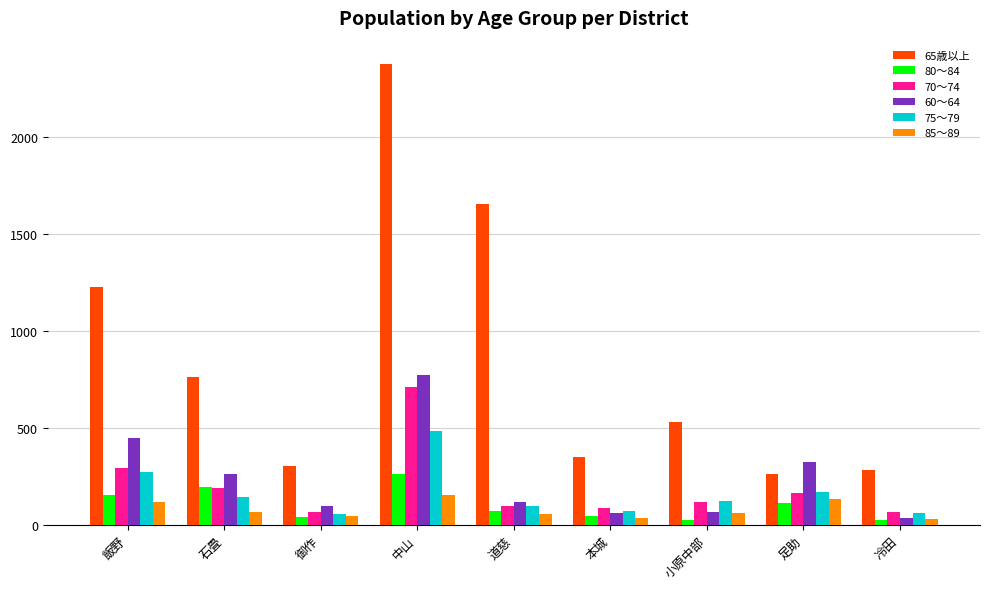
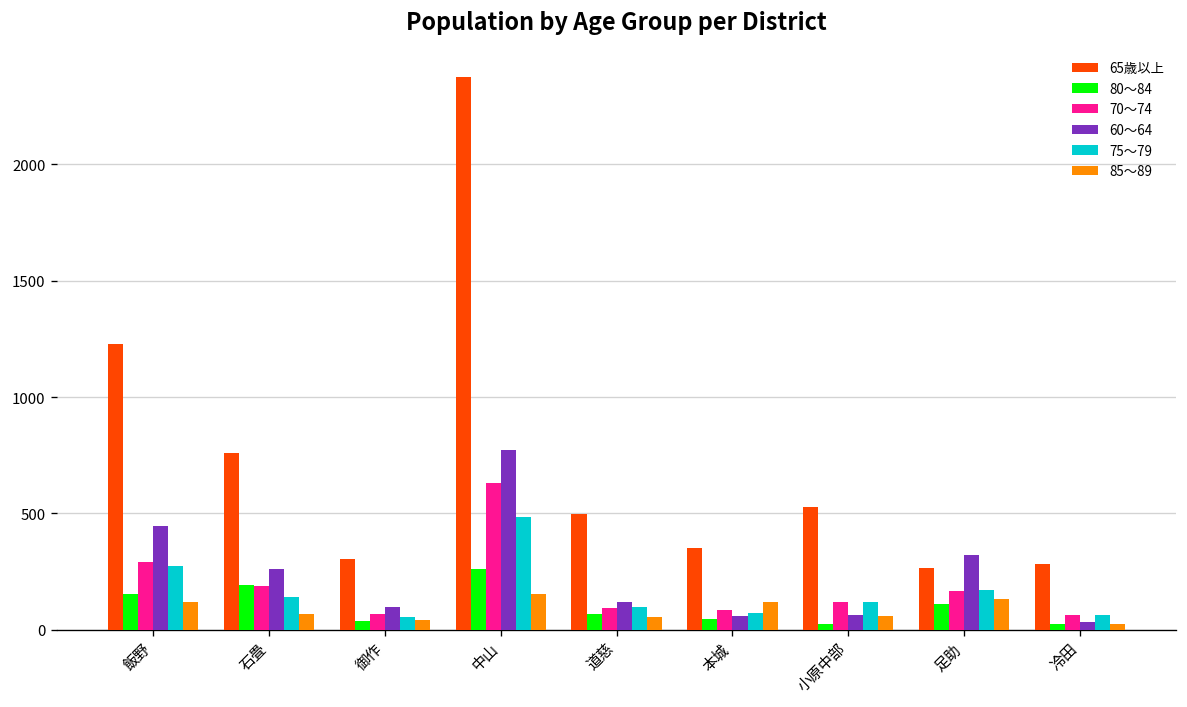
70～74, 中山: 710 -> 630
65歳以上, 道慈: 1660 -> 500
85～89, 本城: 40 -> 120
